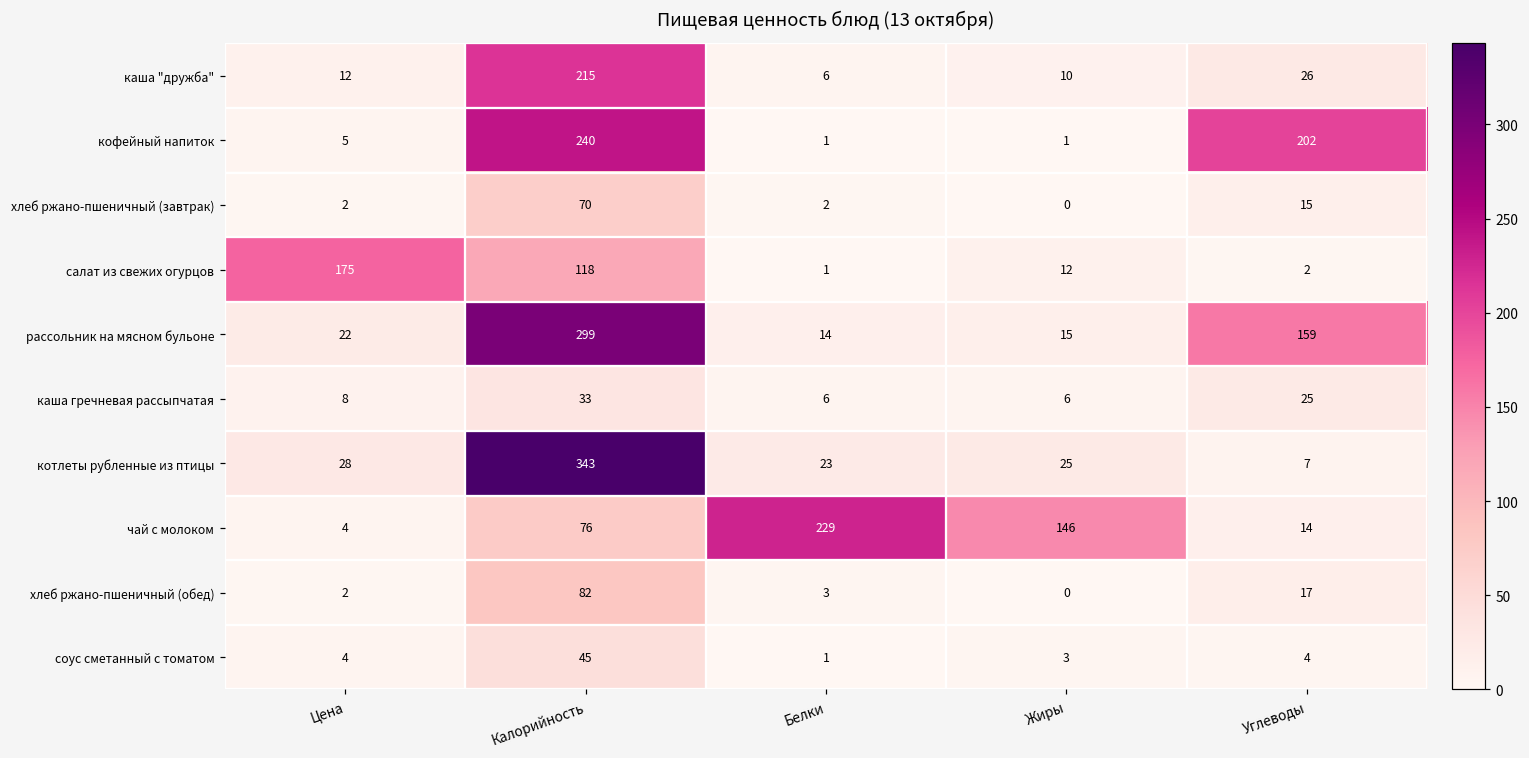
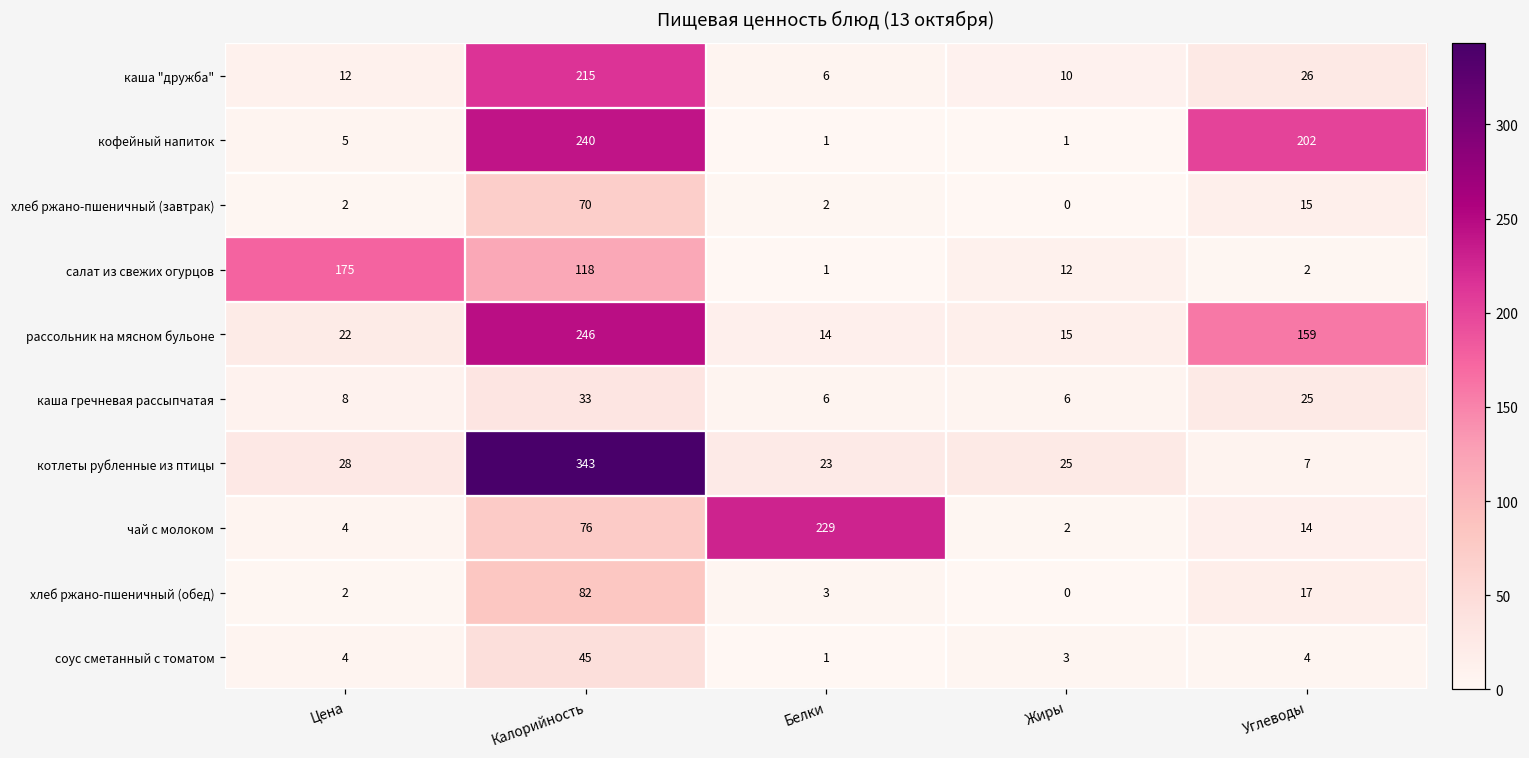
рассольник на мясном бульоне, Калорийность: 299 -> 246
чай с молоком, Жиры: 146 -> 2
